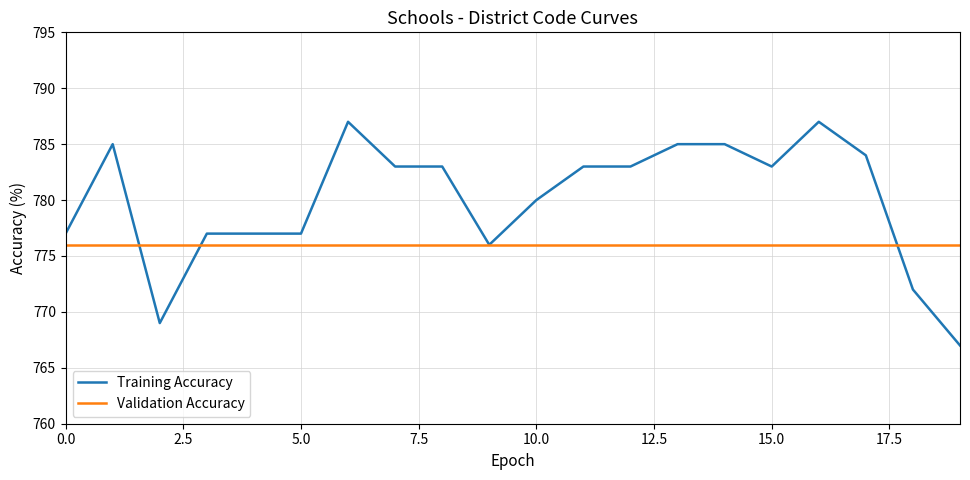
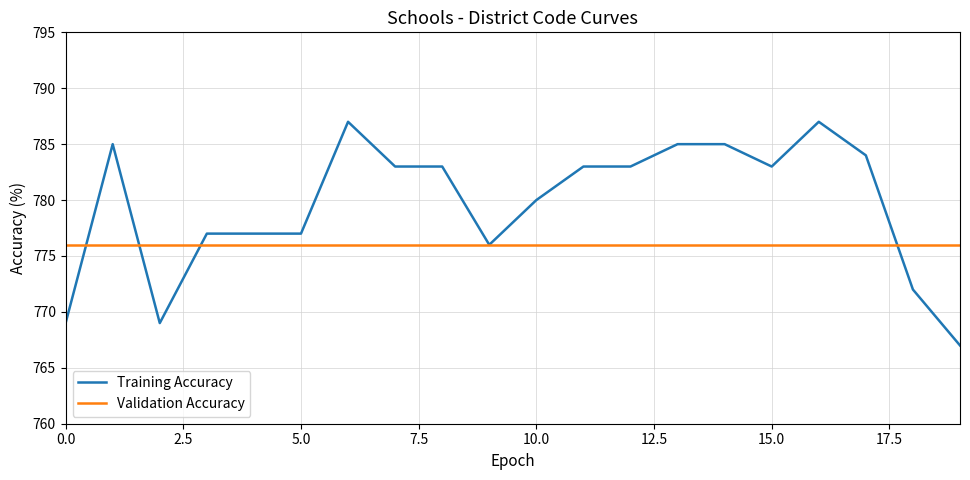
Training Accuracy, 0.0: 777 -> 769
